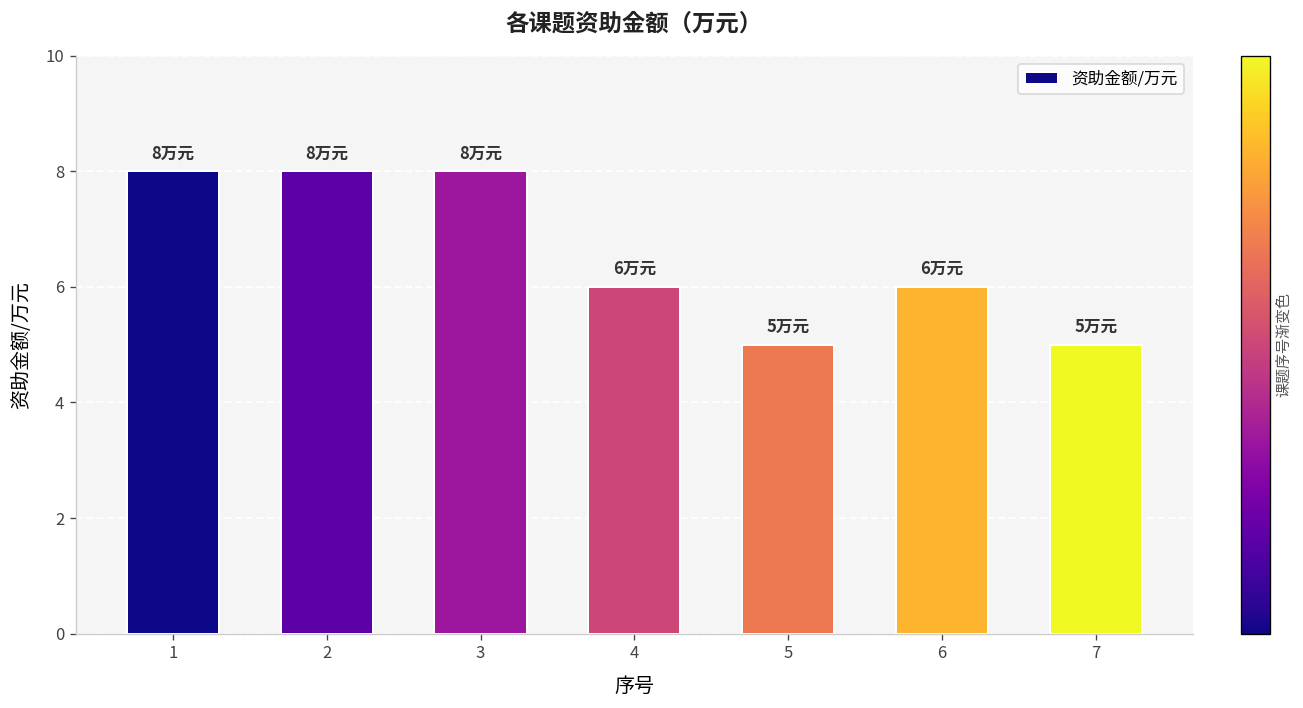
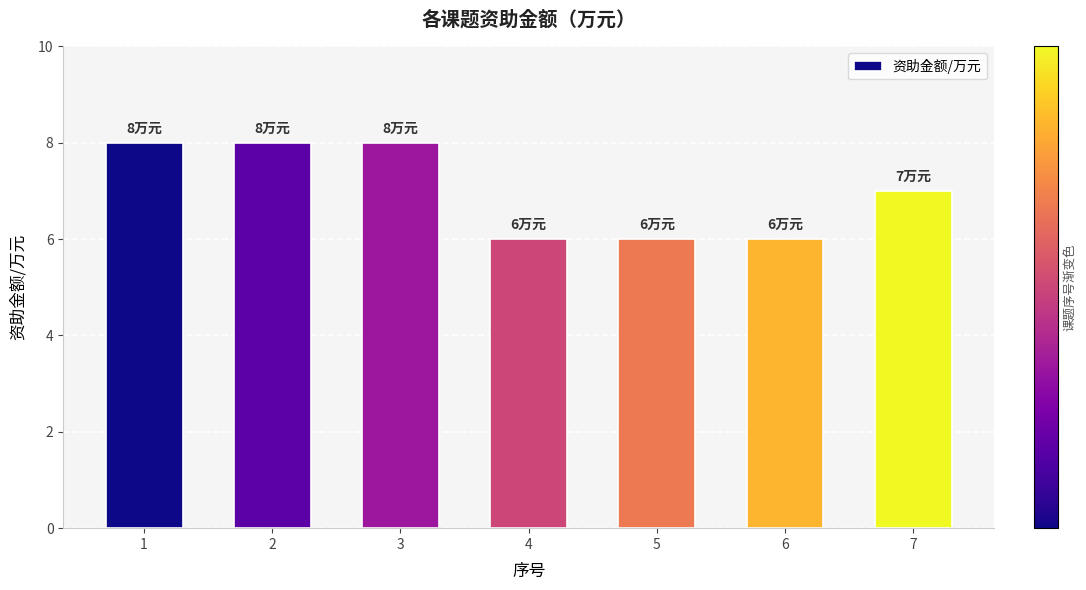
5: 5 -> 6
7: 5 -> 7
